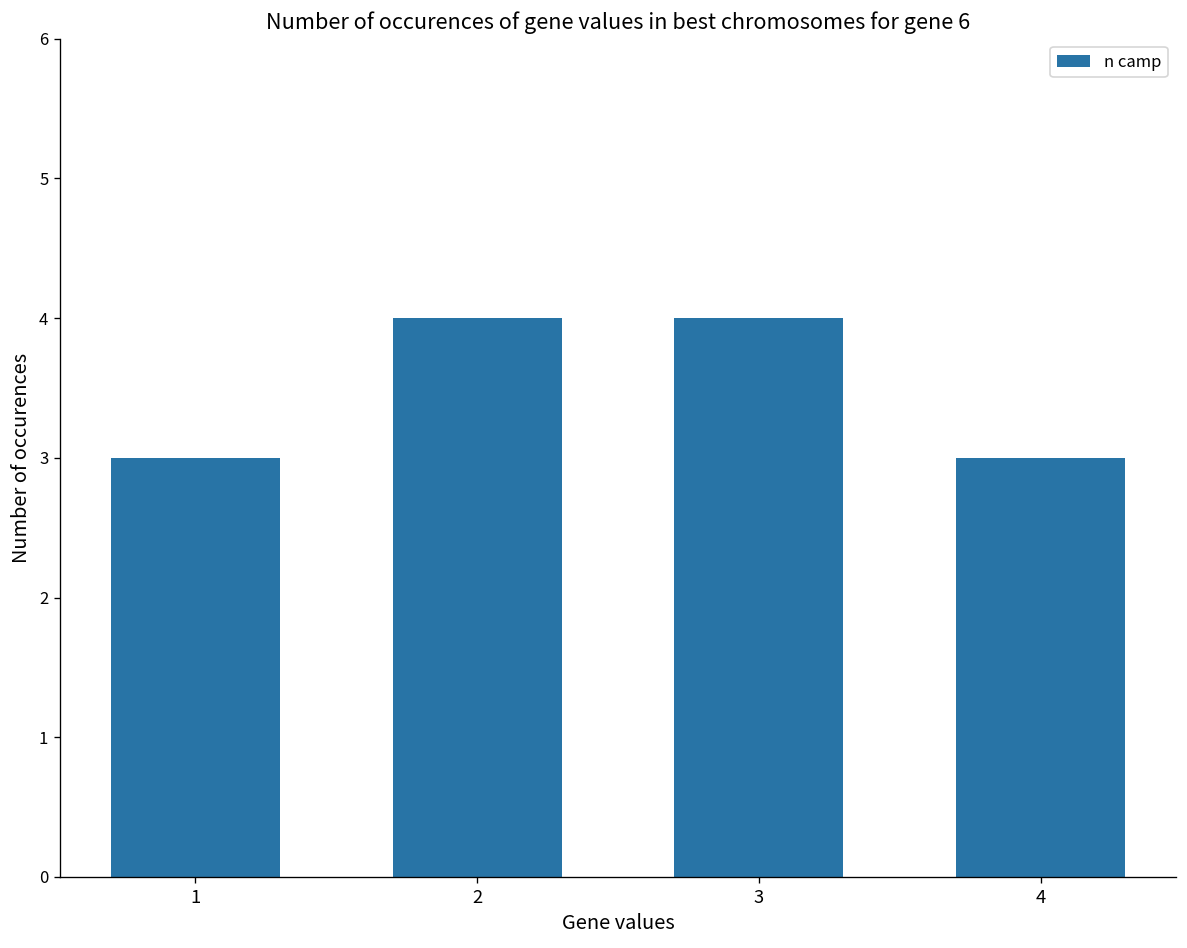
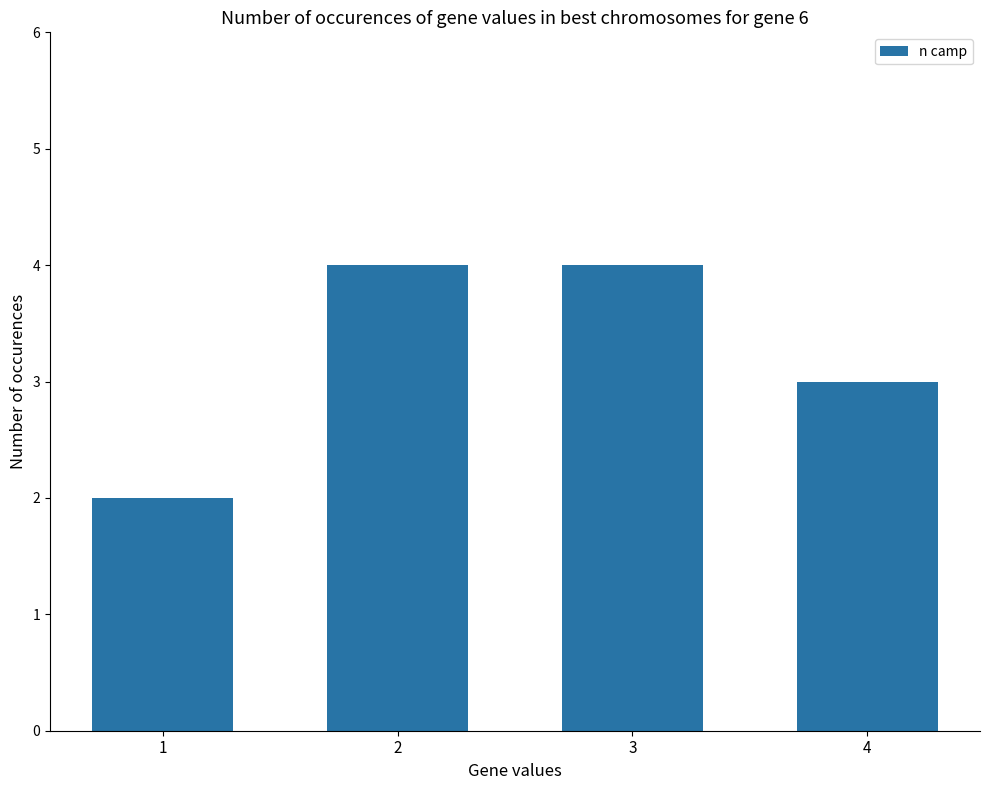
1: 3 -> 2
